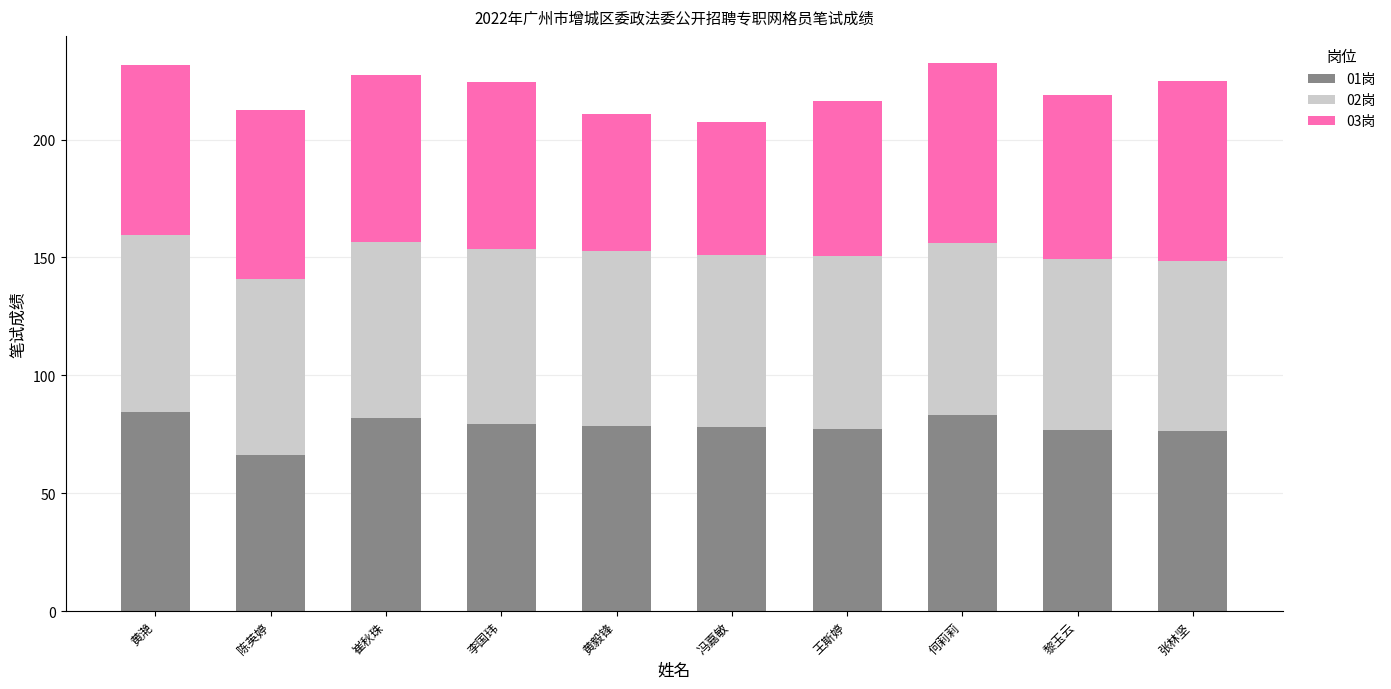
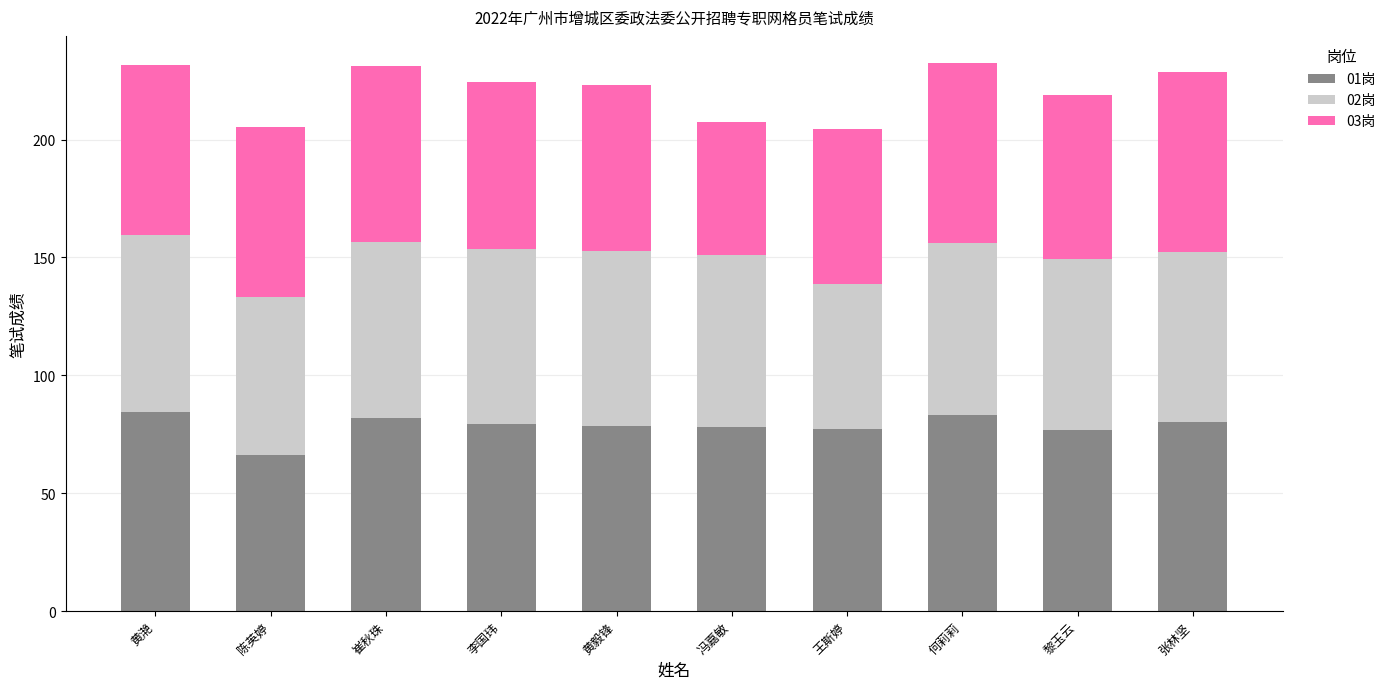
02岗, 陈英婷: 75 -> 67
03岗, 崔秋珠: 71 -> 75
03岗, 黄毅锋: 58 -> 70
02岗, 王斯婷: 73 -> 61
01岗, 张林坚: 76 -> 80
